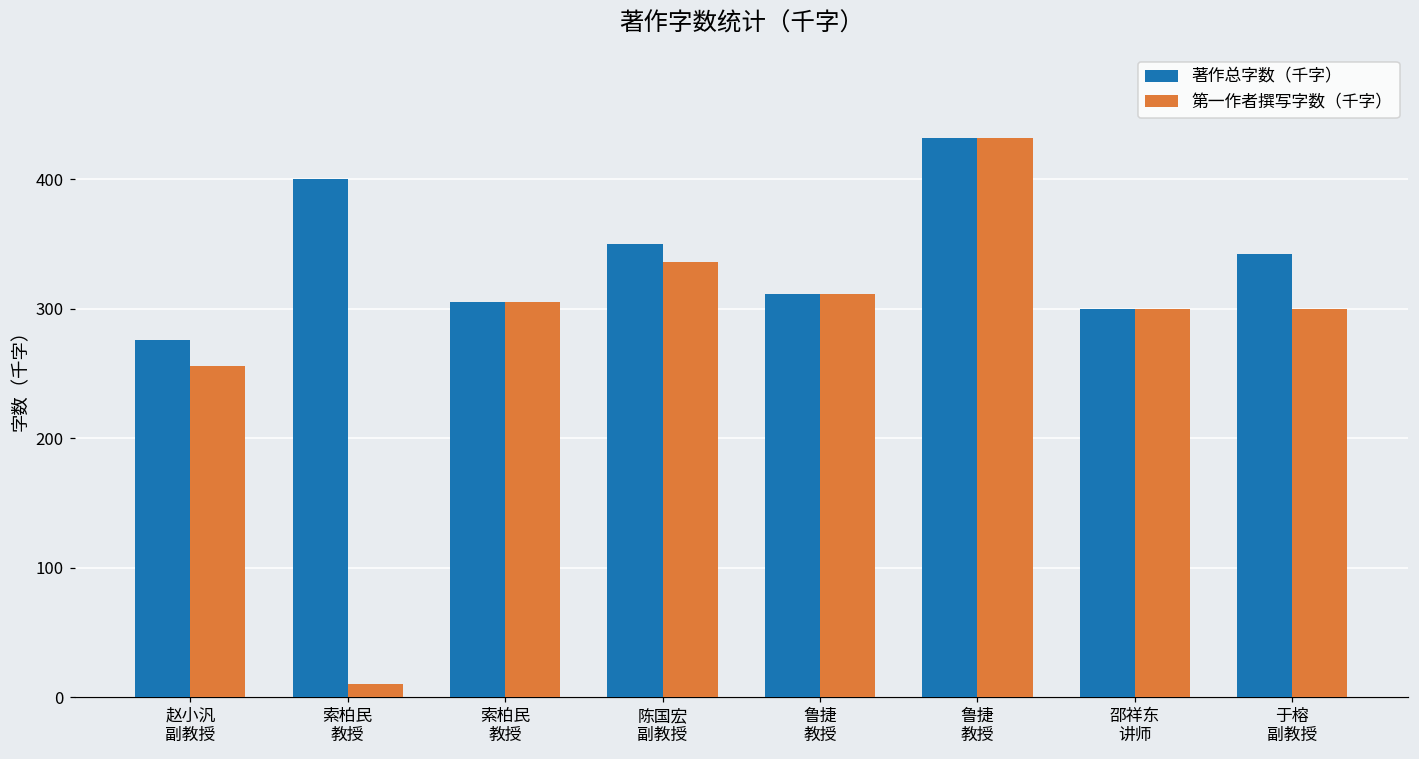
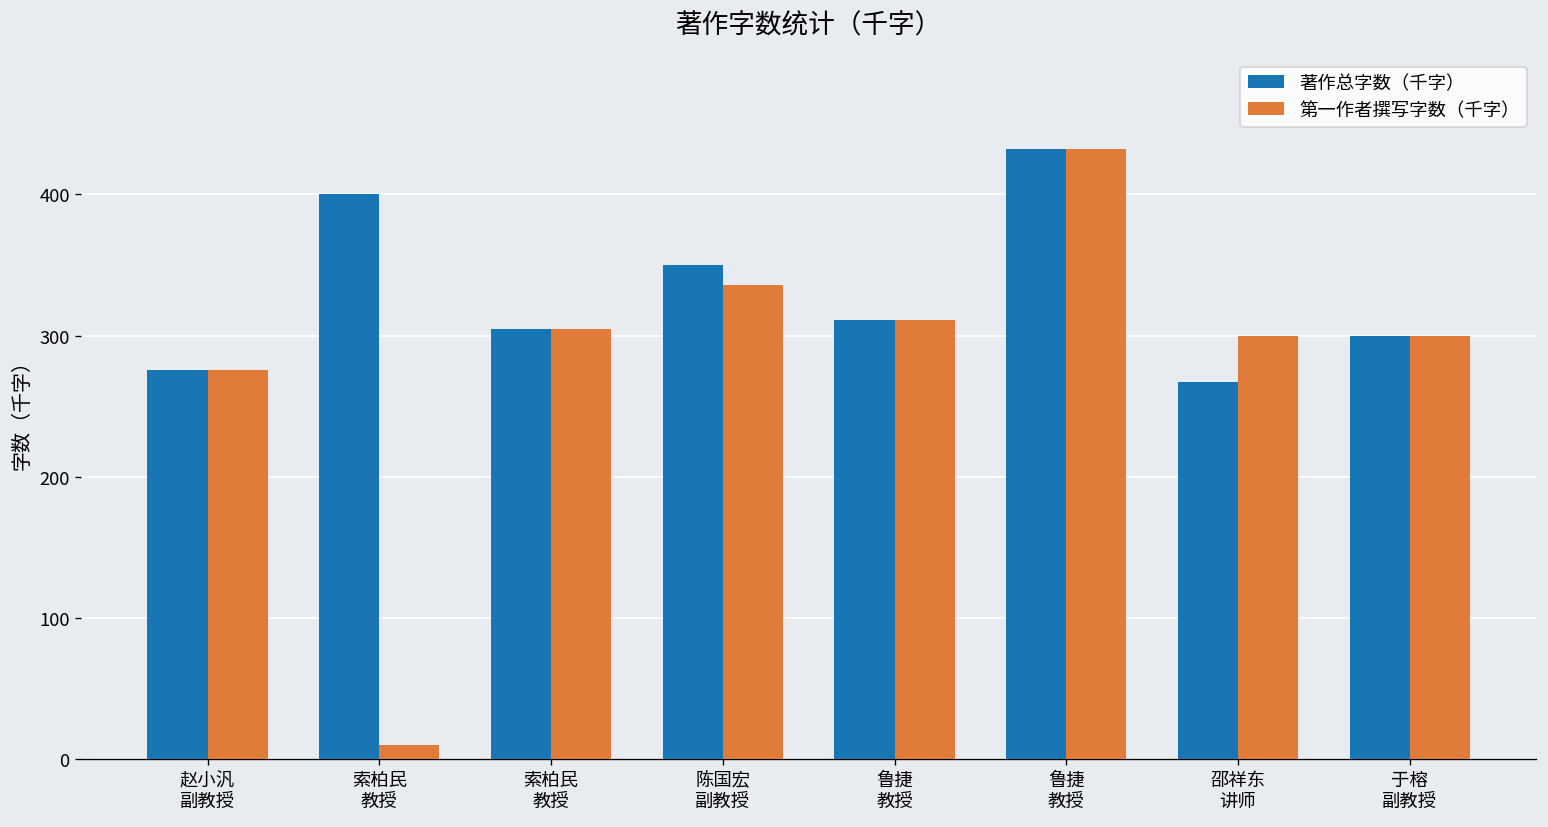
第一作者撰写字数（千字）, 赵小汎 副教授: 256 -> 276
著作总字数（千字）, 邵祥东 讲师: 300 -> 267
著作总字数（千字）, 于榕 副教授: 342 -> 300
